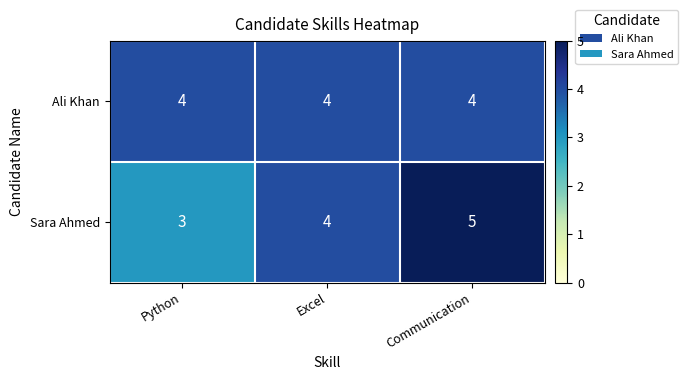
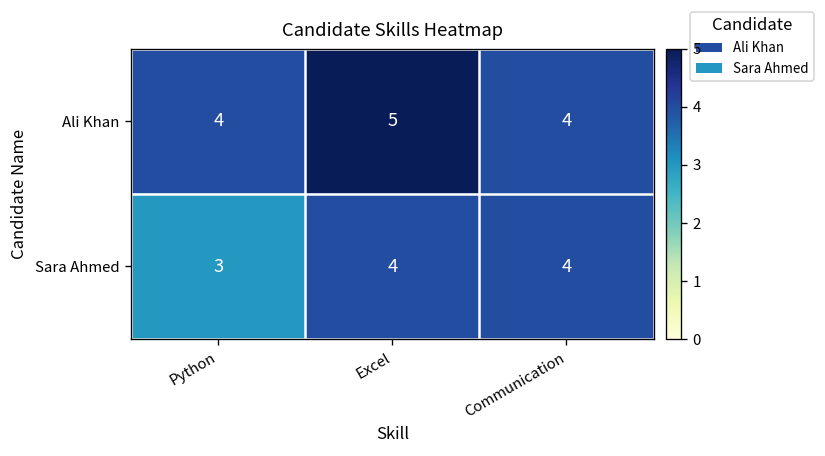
Ali Khan, Excel: 4 -> 5
Sara Ahmed, Communication: 5 -> 4
